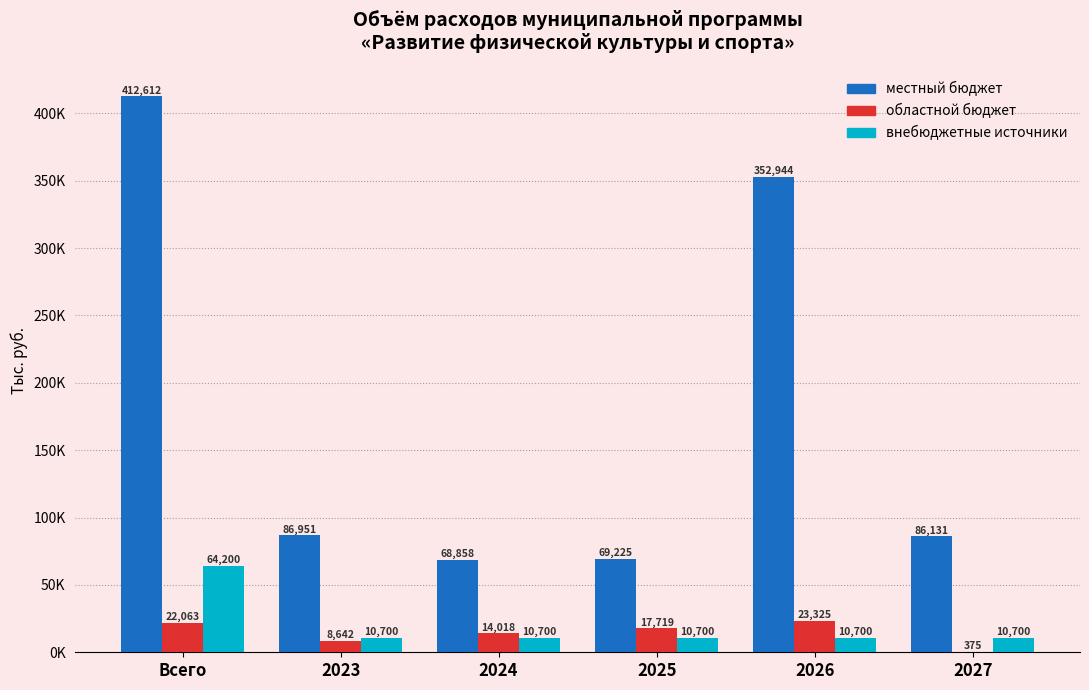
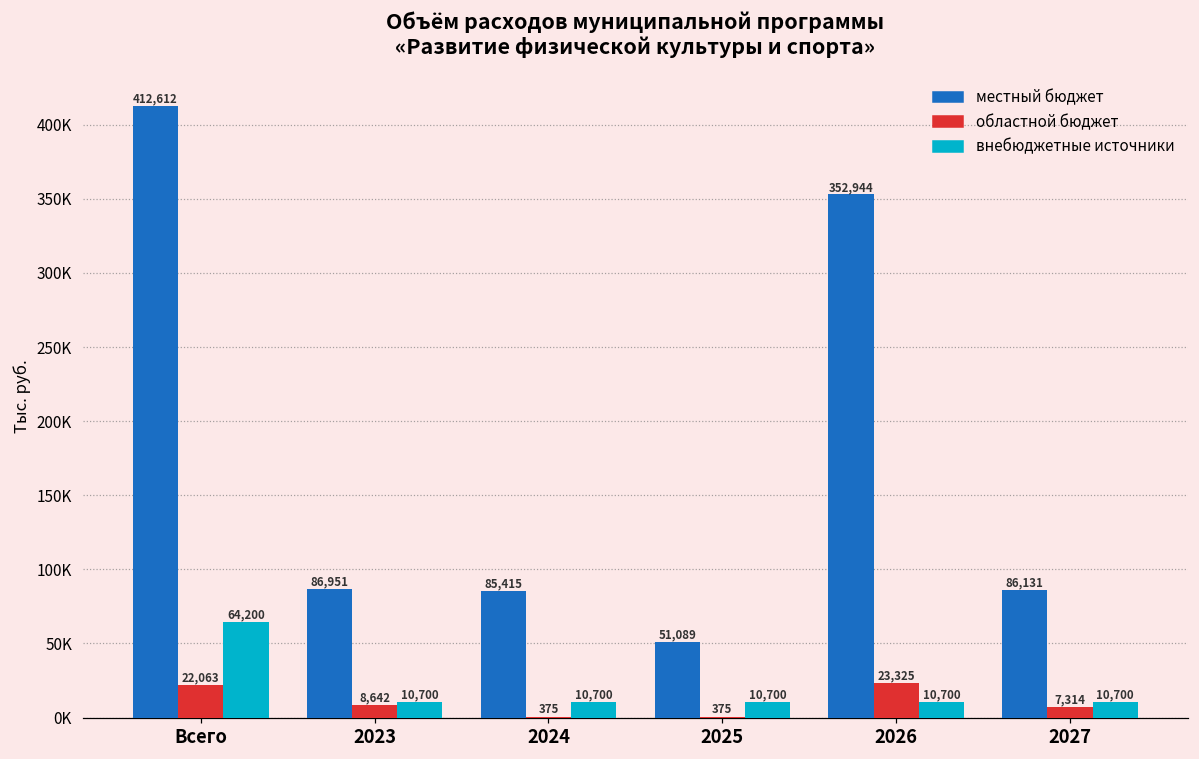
местный бюджет, 2024: 68,858 -> 85,415
областной бюджет, 2024: 14,018 -> 375
местный бюджет, 2025: 69,225 -> 51,089
областной бюджет, 2025: 17,719 -> 375
областной бюджет, 2027: 375 -> 7,314
